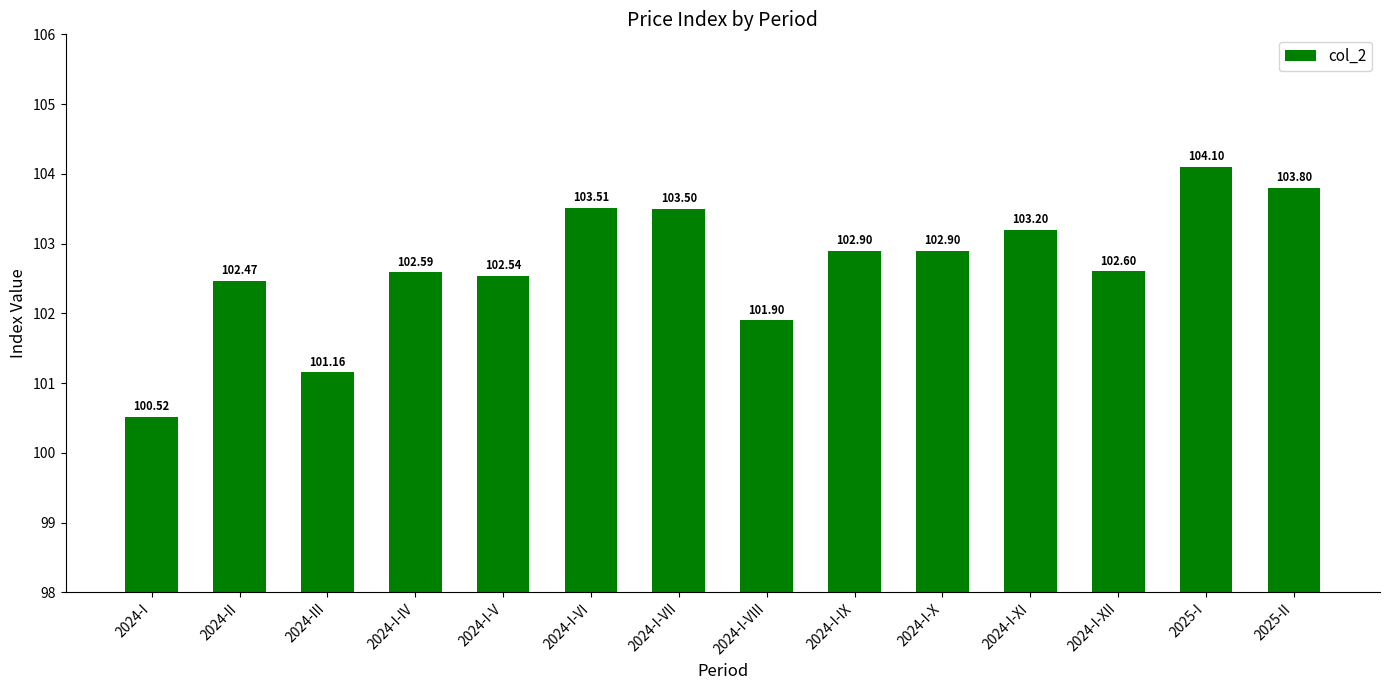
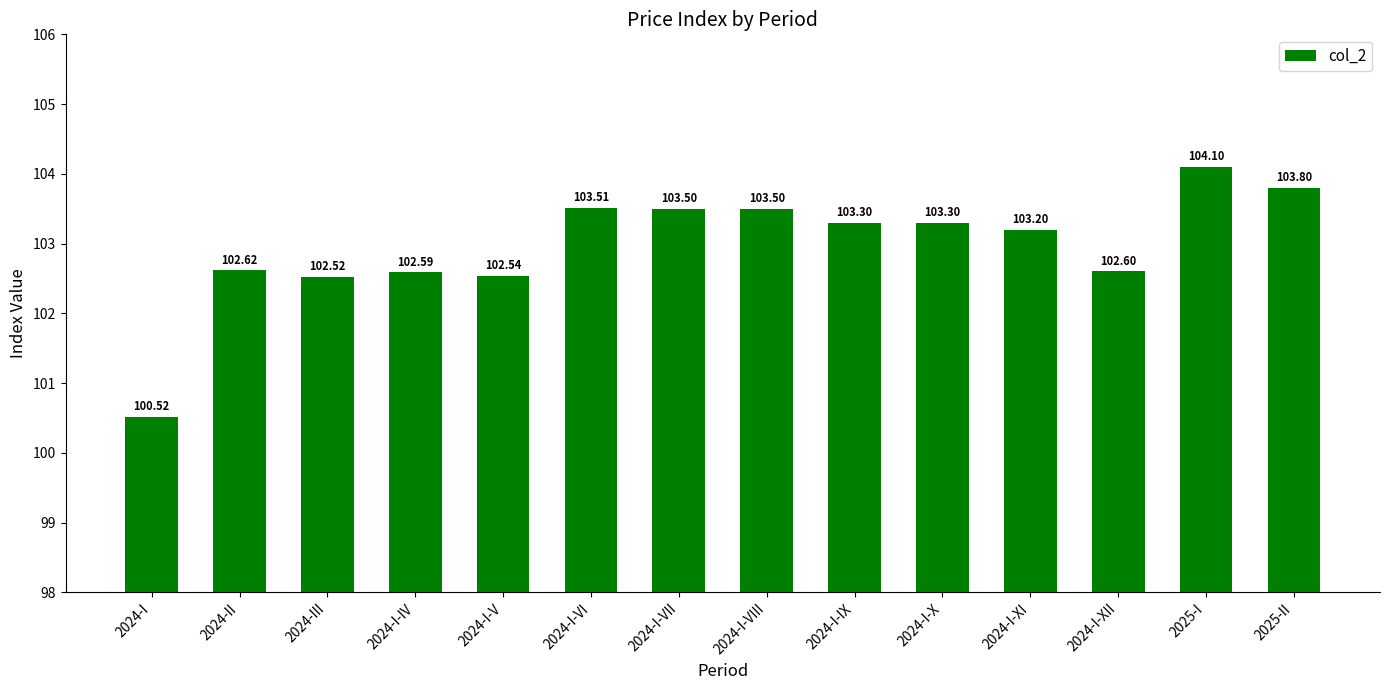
2024-II: 102.47 -> 102.62
2024-III: 101.16 -> 102.52
2024-I-VIII: 101.90 -> 103.50
2024-I-IX: 102.90 -> 103.30
2024-I-X: 102.90 -> 103.30
